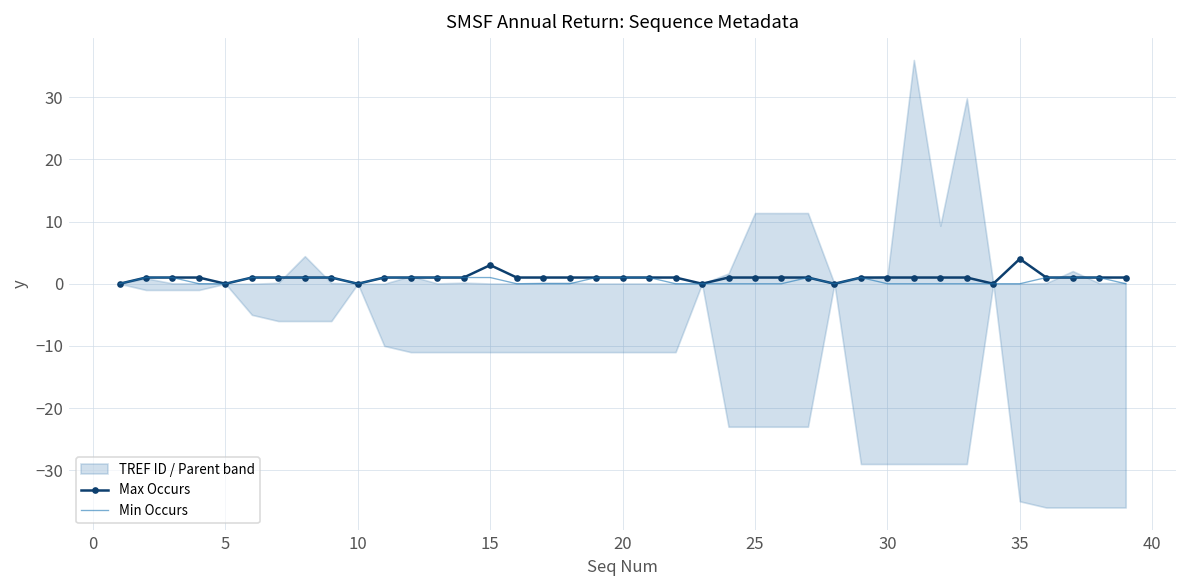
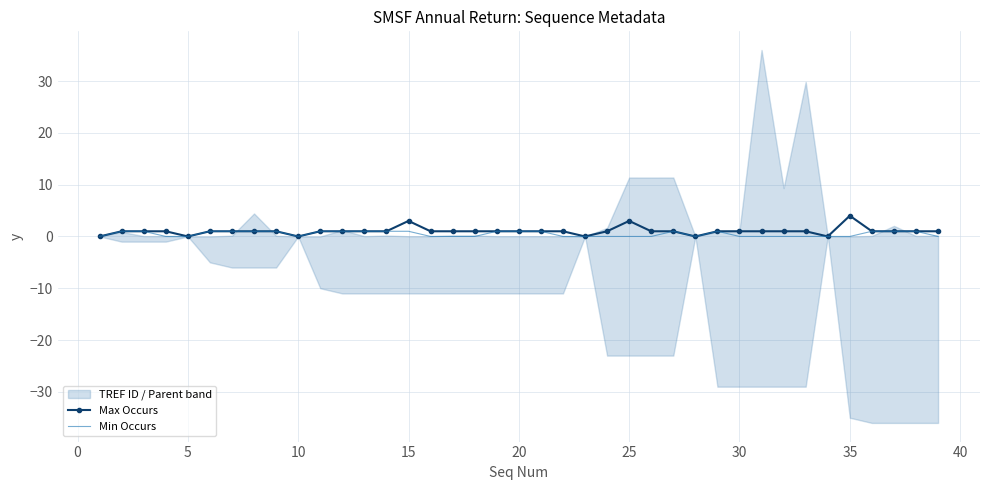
Max Occurs, 25: 1 -> 3
